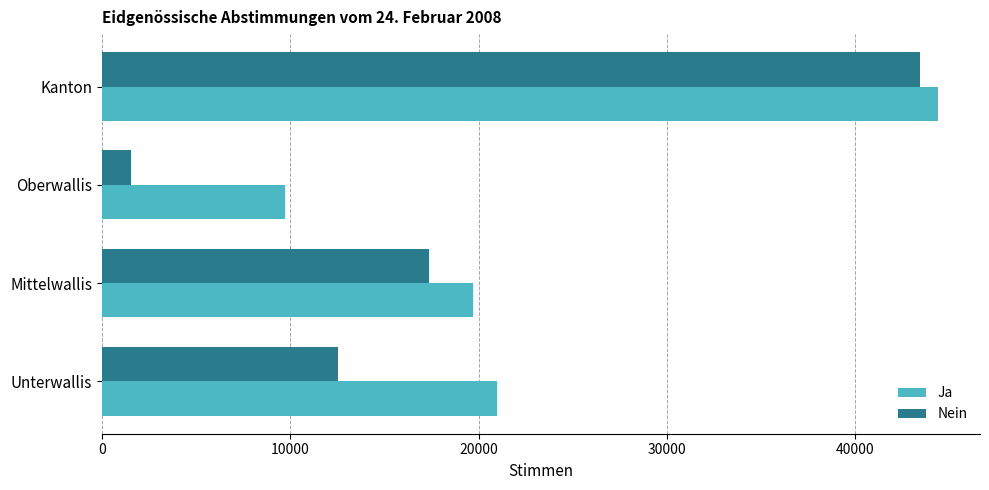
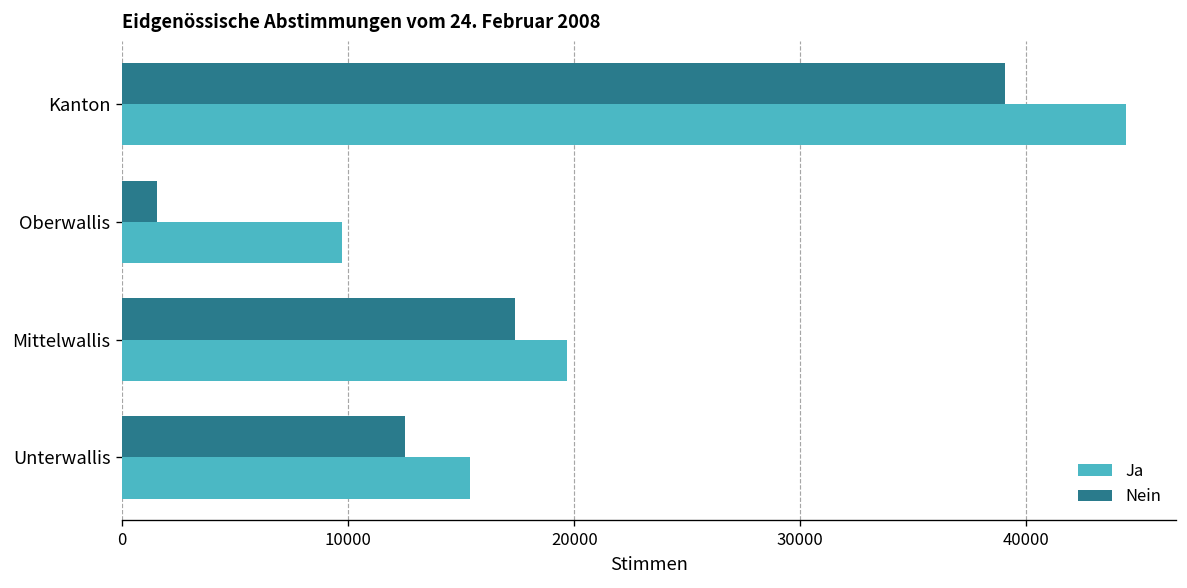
Nein, Kanton: 43500 -> 39100
Ja, Unterwallis: 21000 -> 15400
